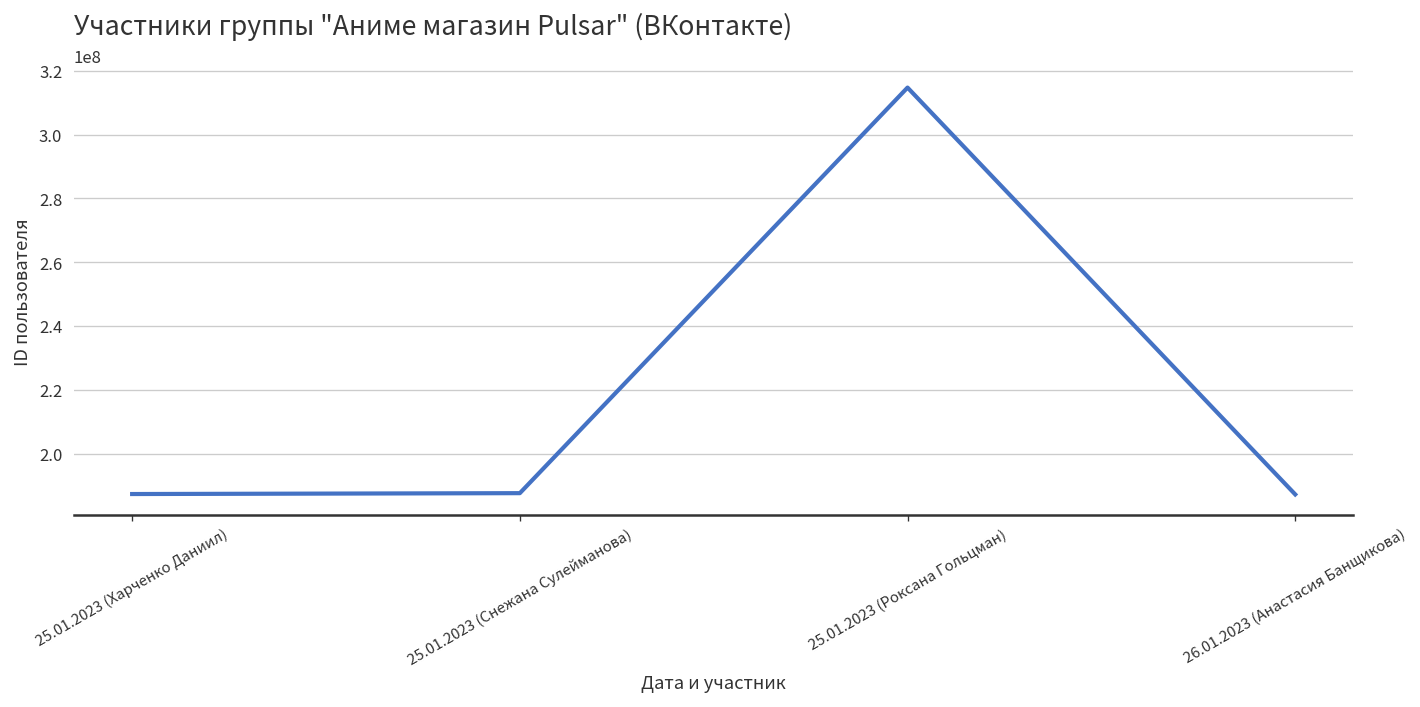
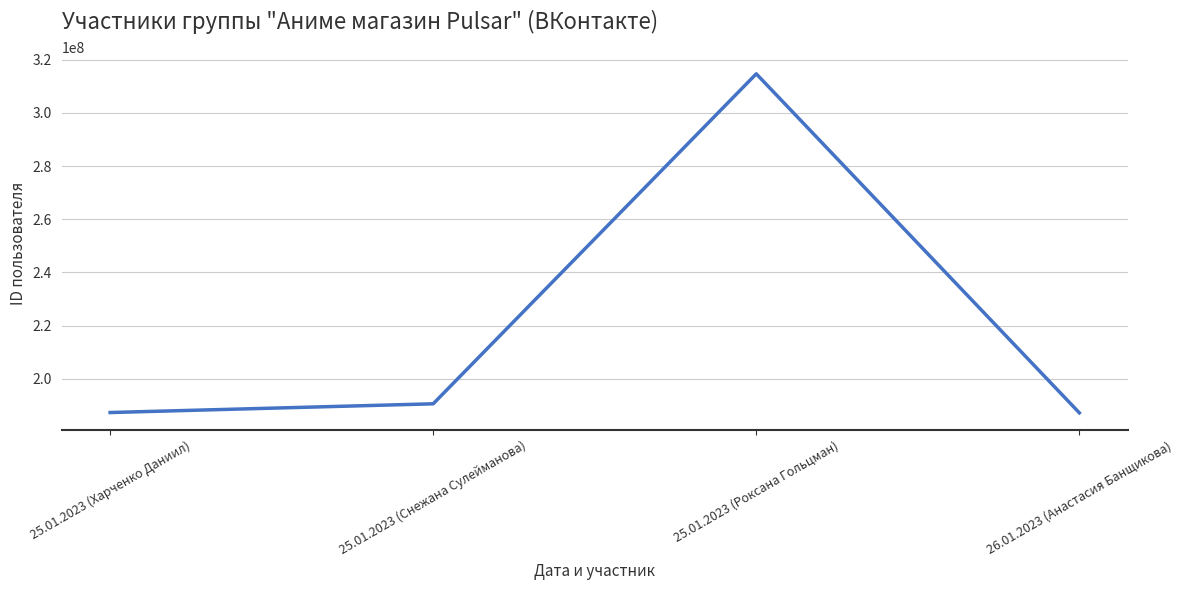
25.01.2023 (Снежана Сулейманова): 188000000 -> 191000000
